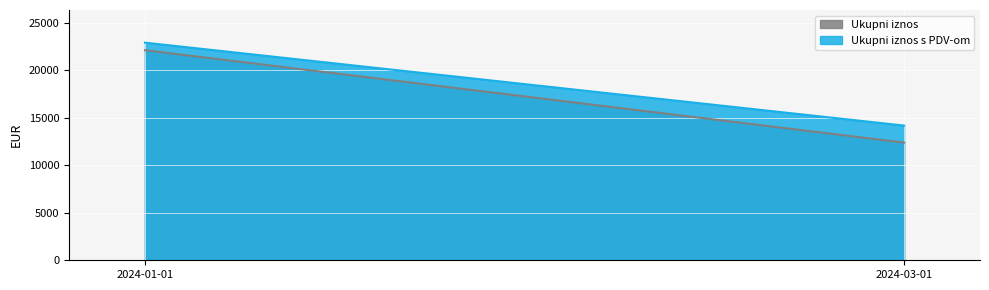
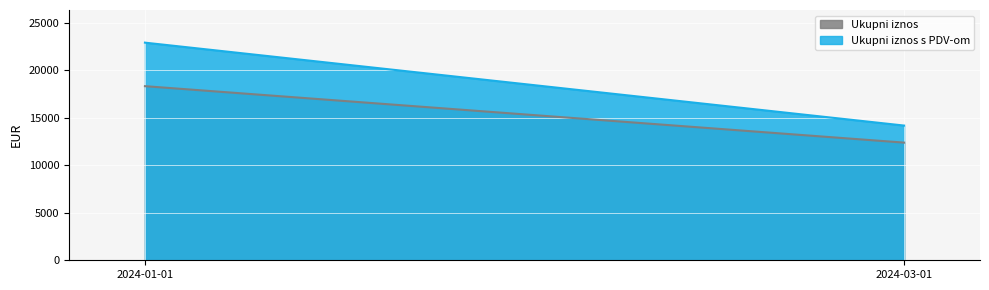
Ukupni iznos, 2024-01-01: 22000 -> 18000
